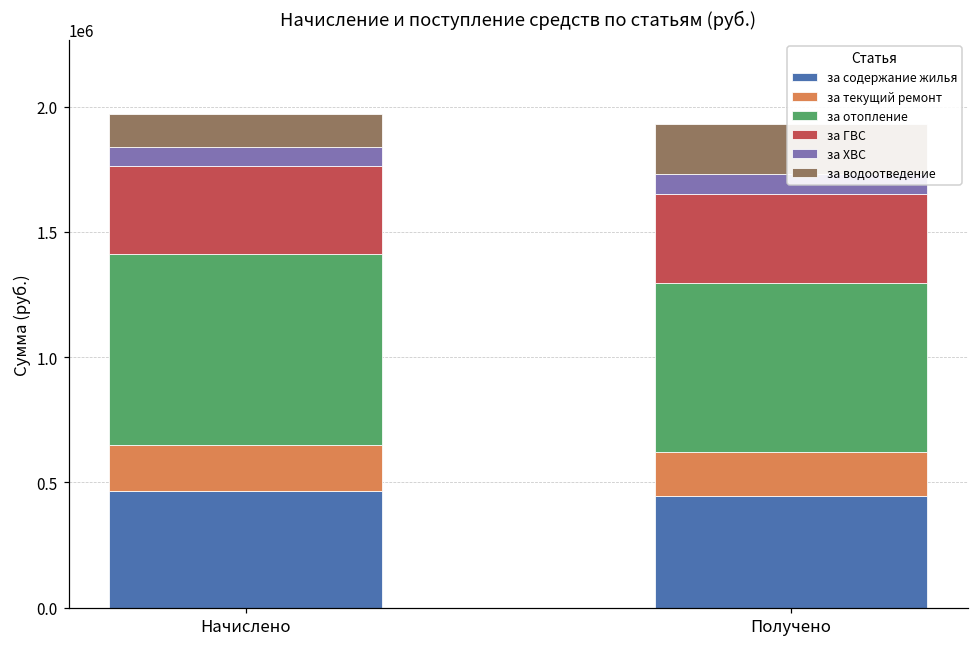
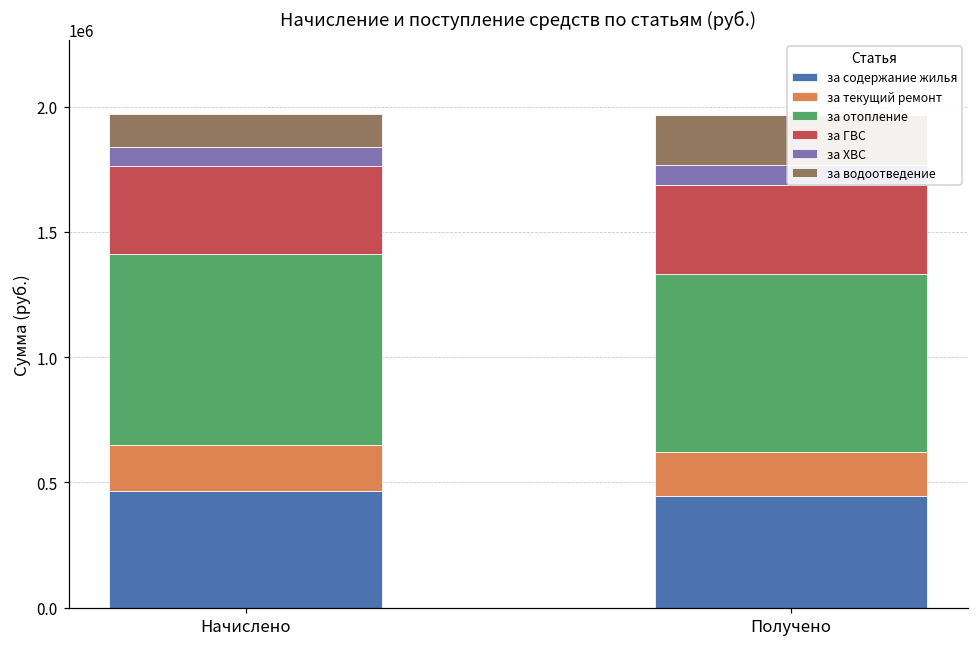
за отопление, Получено: 680000 -> 710000
